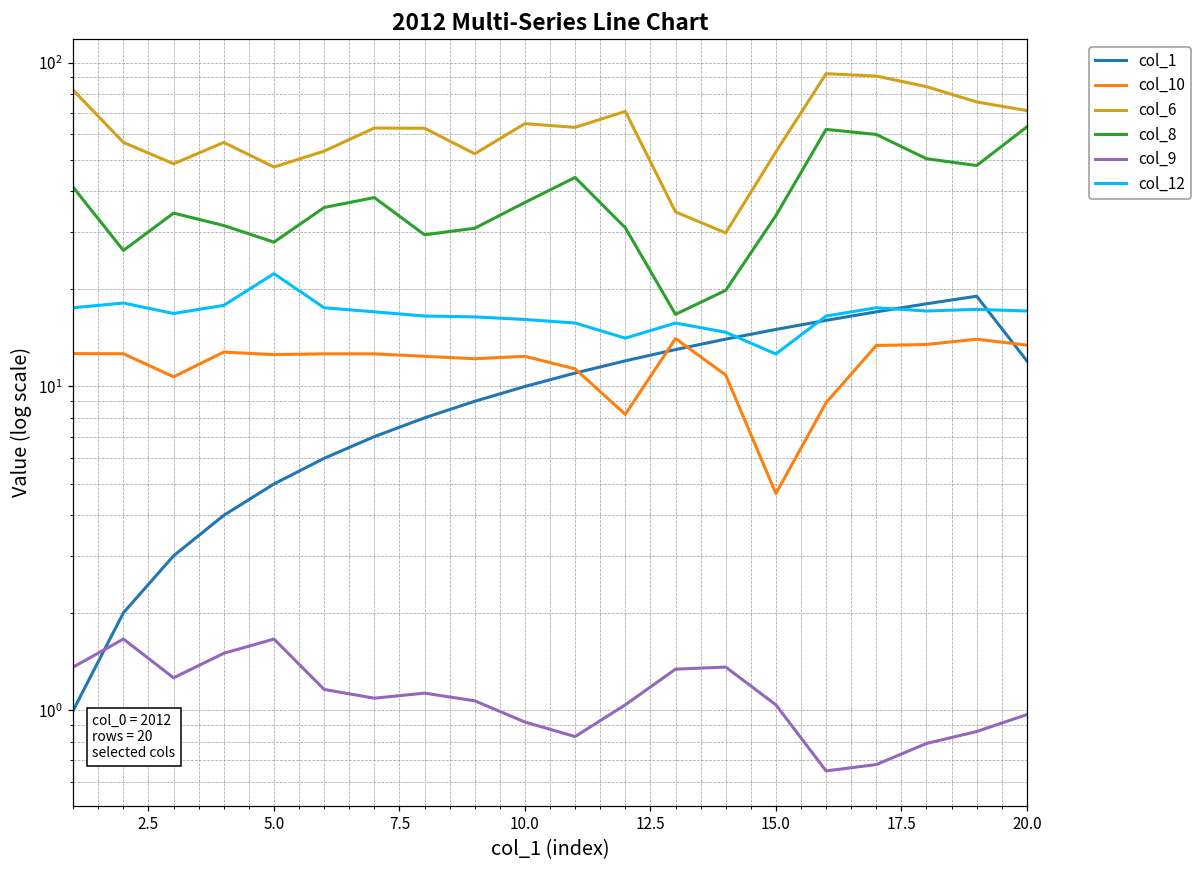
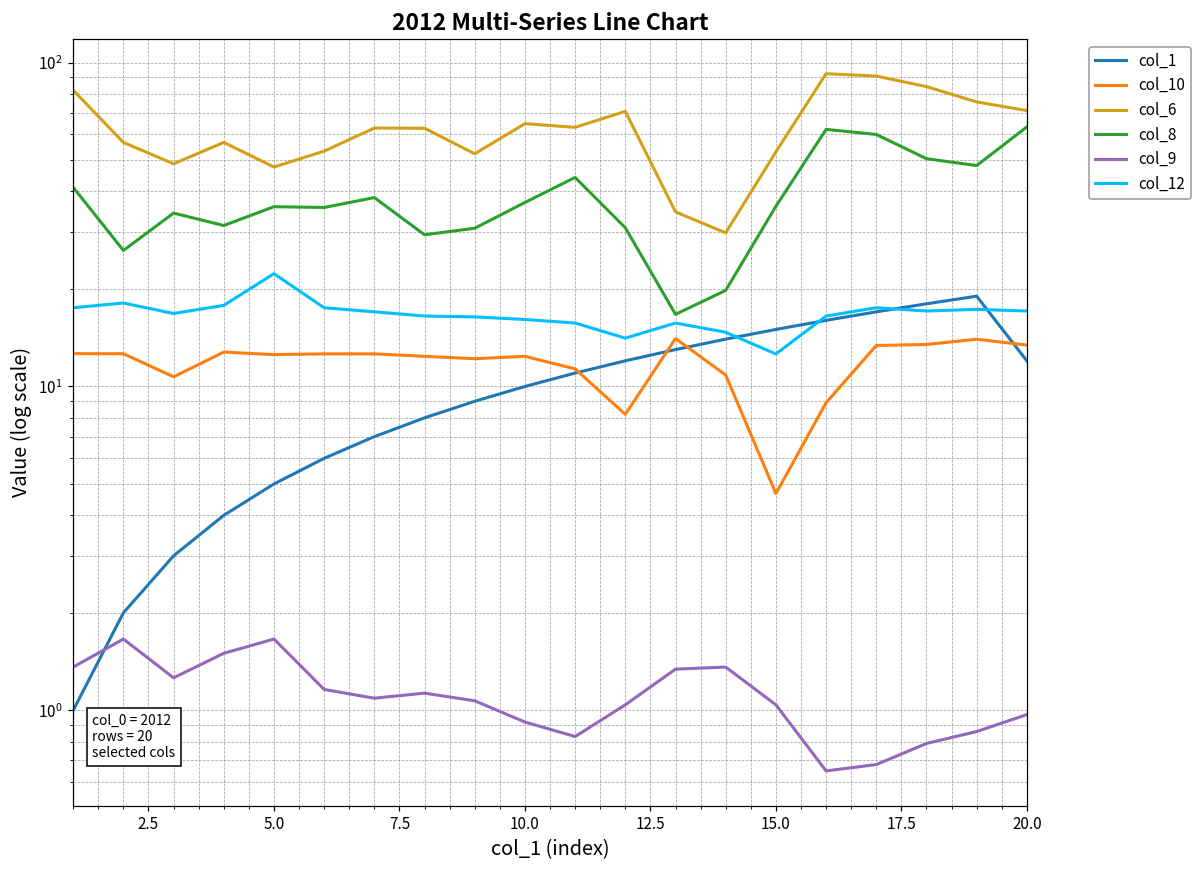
col_8, 5.0: 28 -> 36
col_8, 15.0: 34 -> 36
